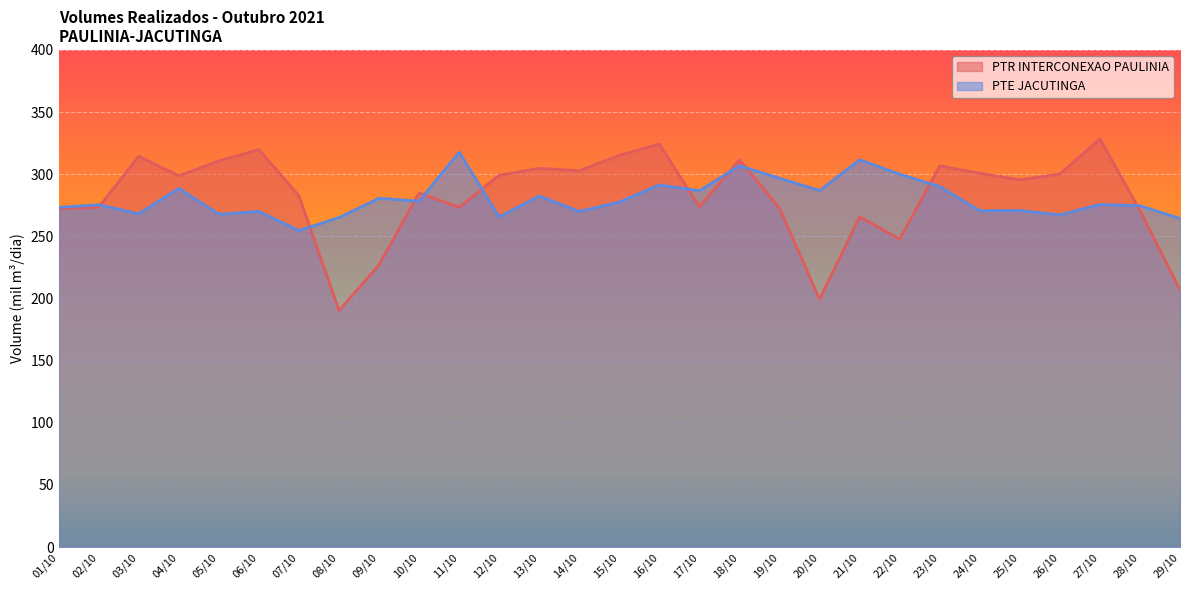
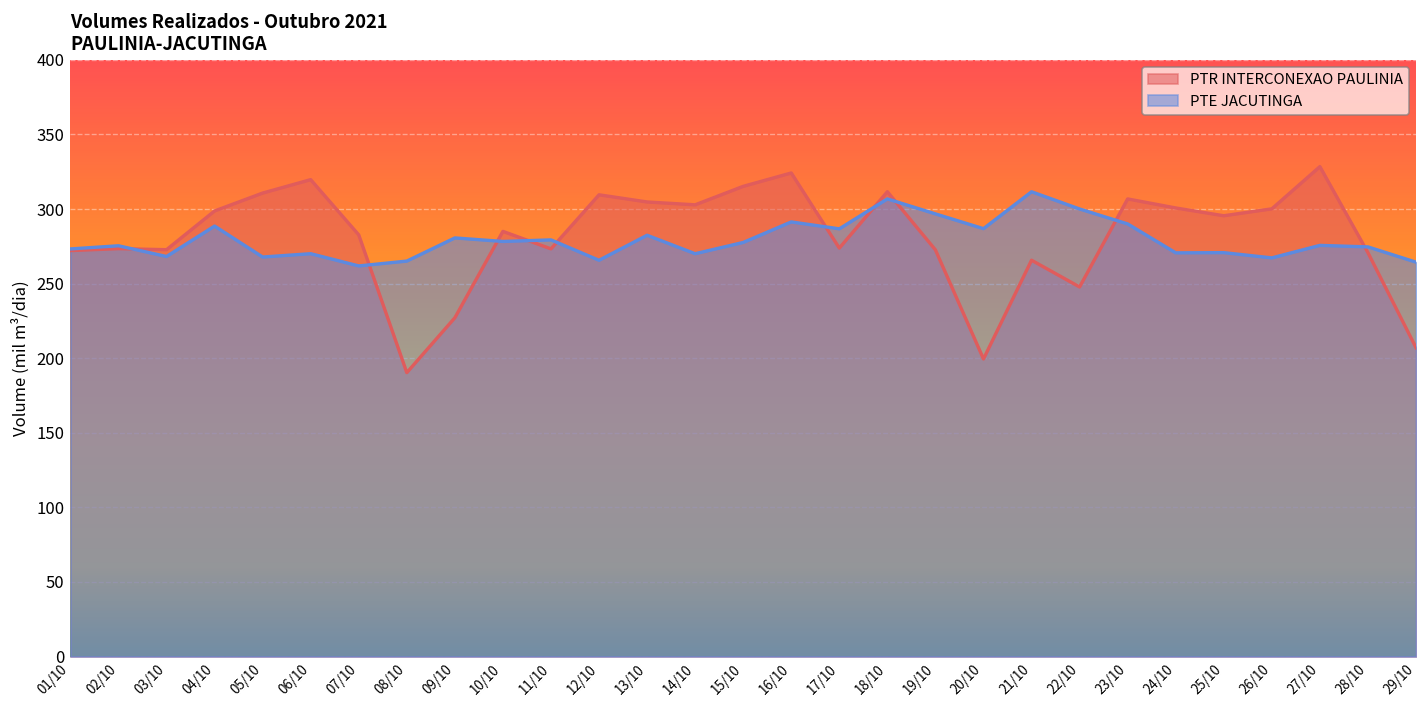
PTR INTERCONEXAO PAULINIA, 03/10: 314 -> 273
PTE JACUTINGA, 07/10: 255 -> 262
PTE JACUTINGA, 11/10: 318 -> 279
PTR INTERCONEXAO PAULINIA, 12/10: 299 -> 310
